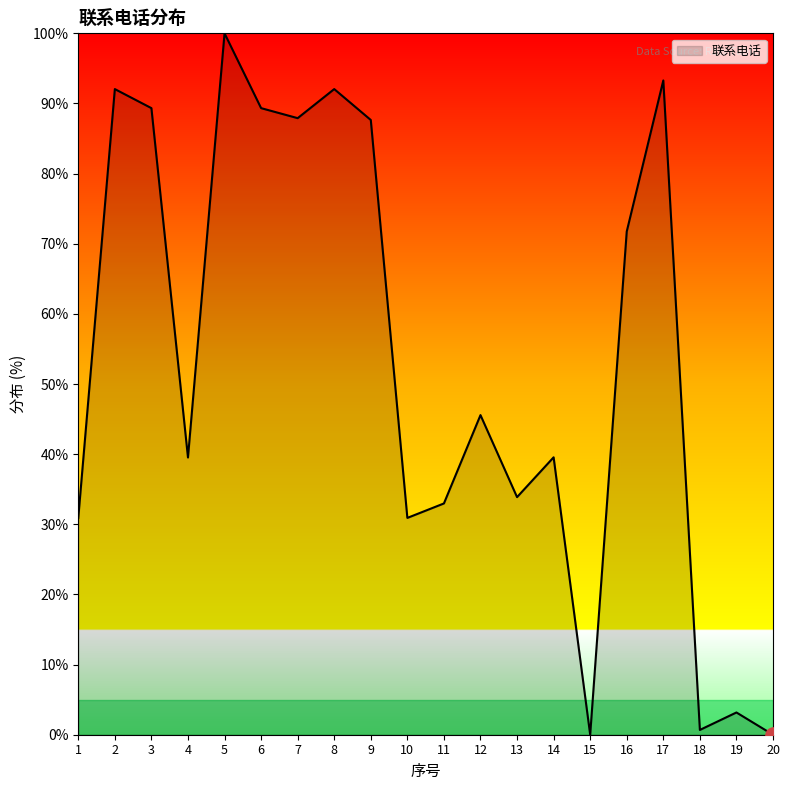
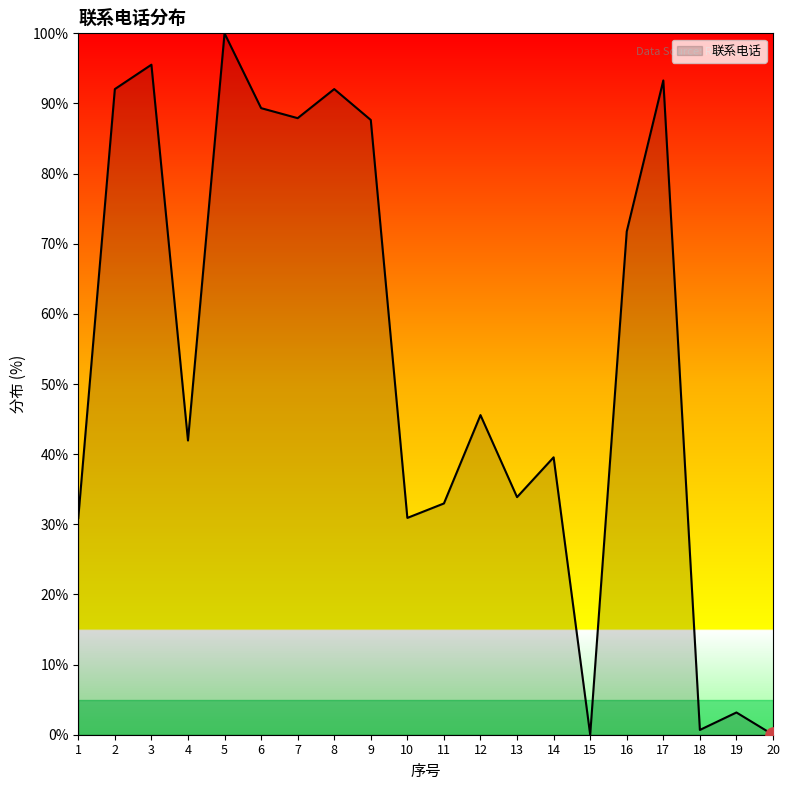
联系电话, 3: 89% -> 96%
联系电话, 4: 40% -> 42%
